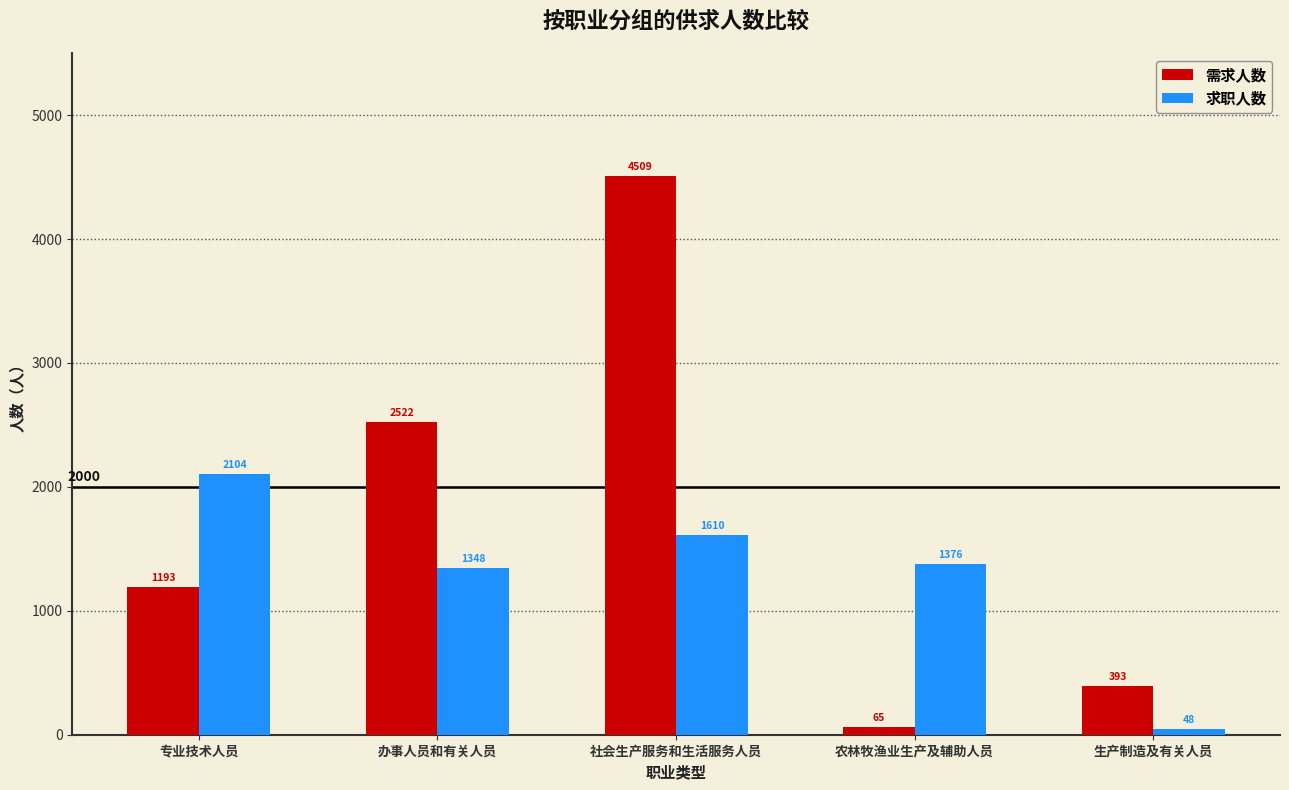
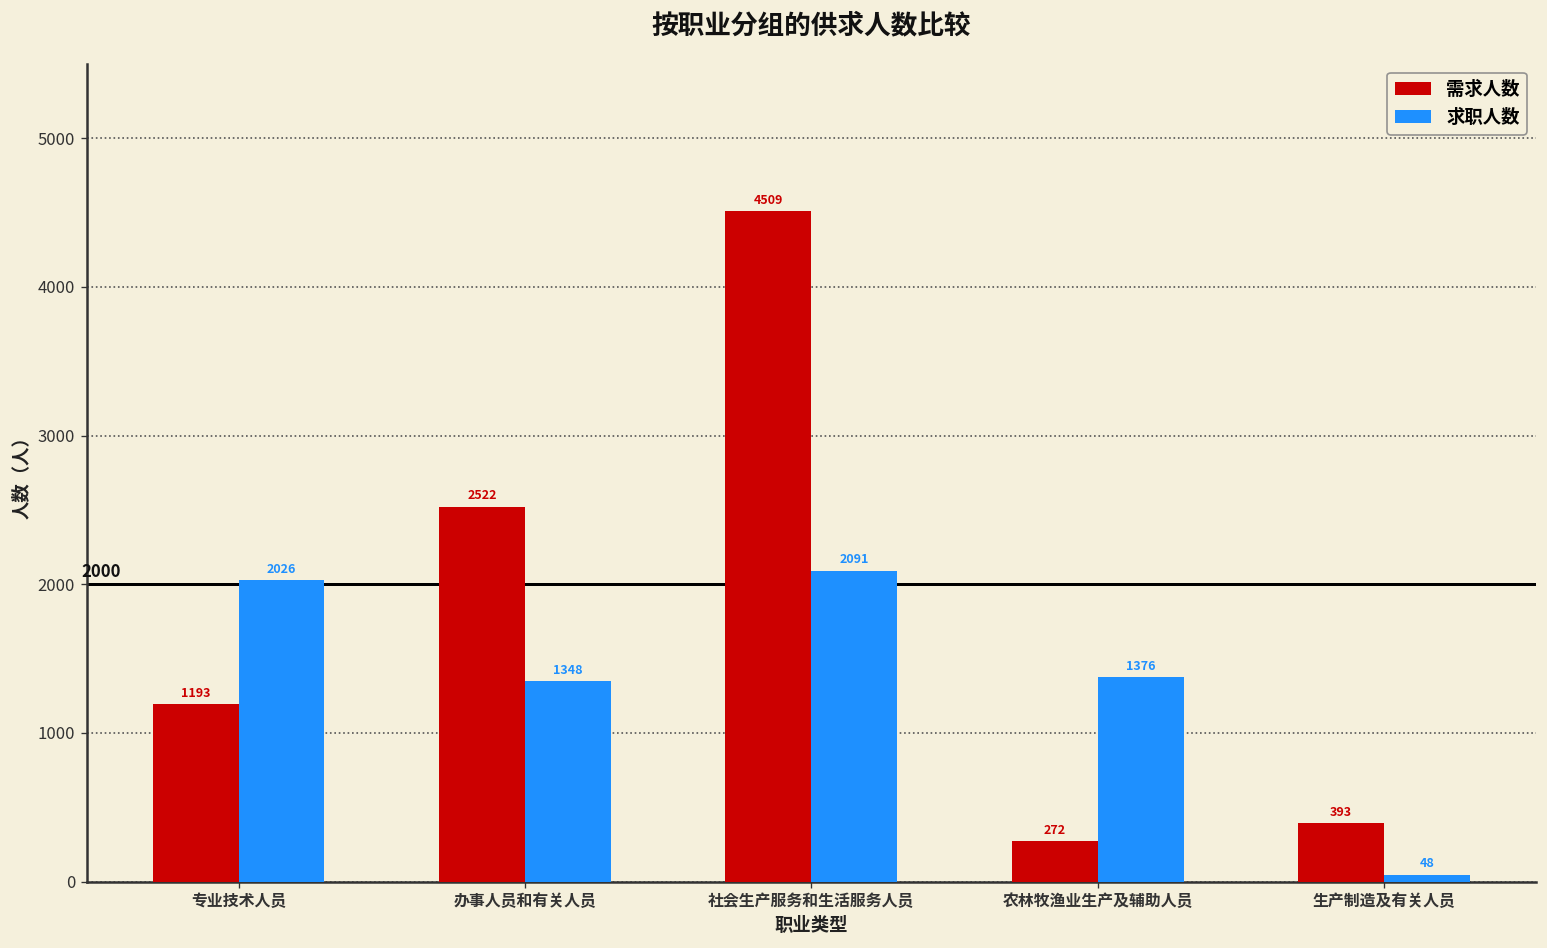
求职人数, 专业技术人员: 2104 -> 2026
求职人数, 社会生产服务和生活服务人员: 1610 -> 2091
需求人数, 农林牧渔业生产及辅助人员: 65 -> 272
